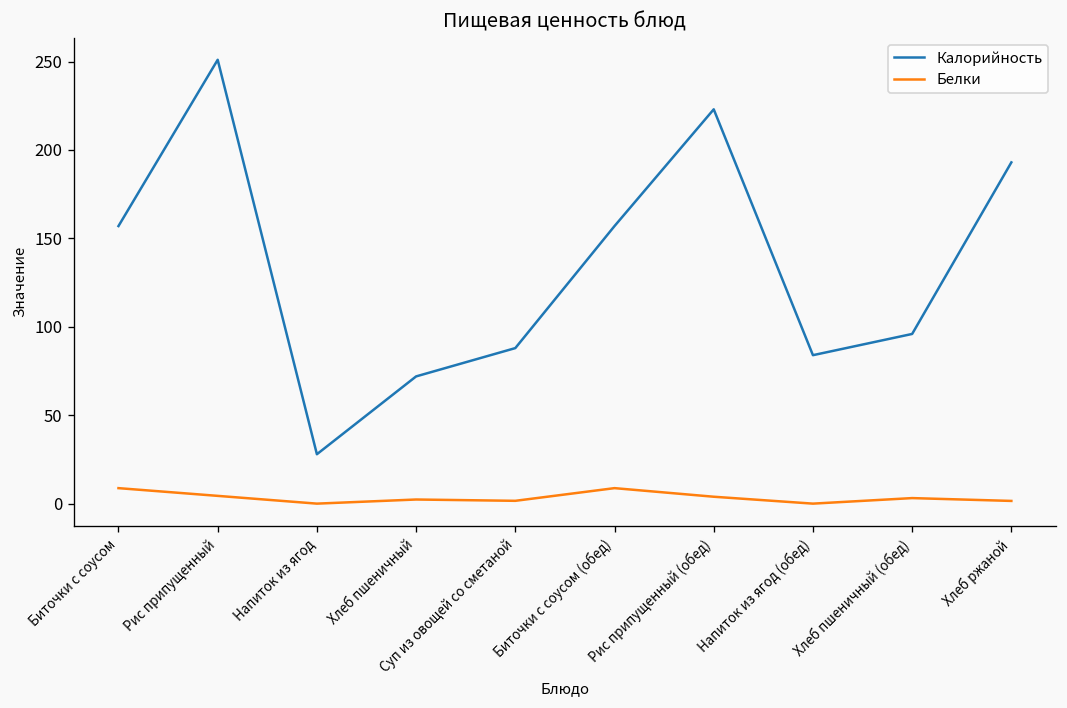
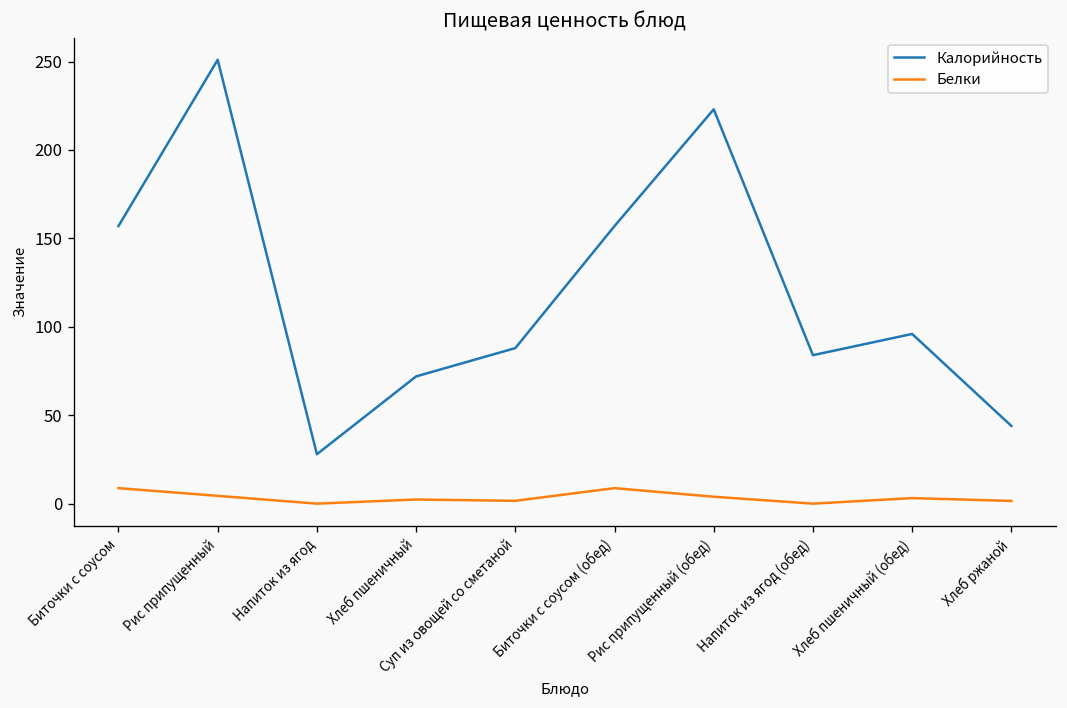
Калорийность, Хлеб ржаной: 193 -> 44
